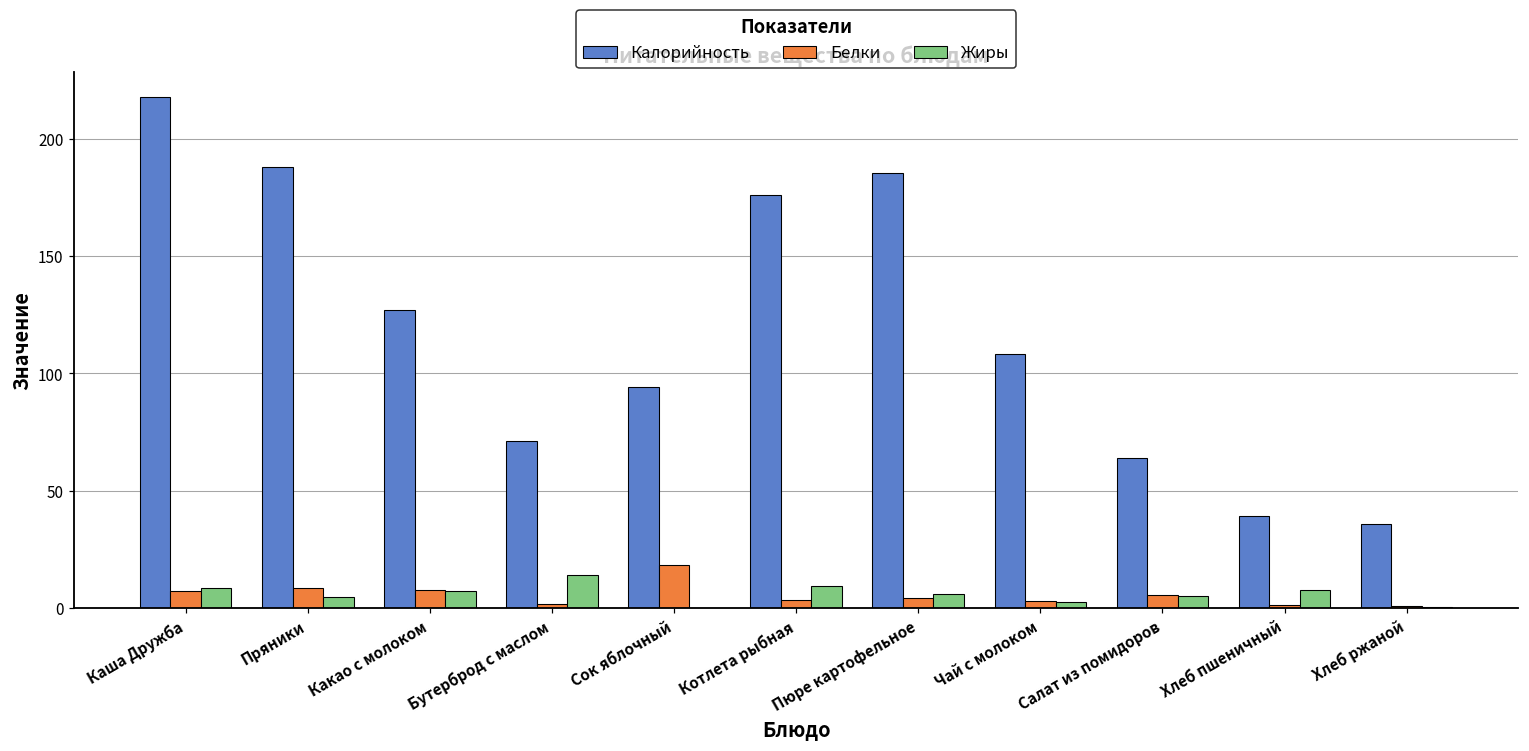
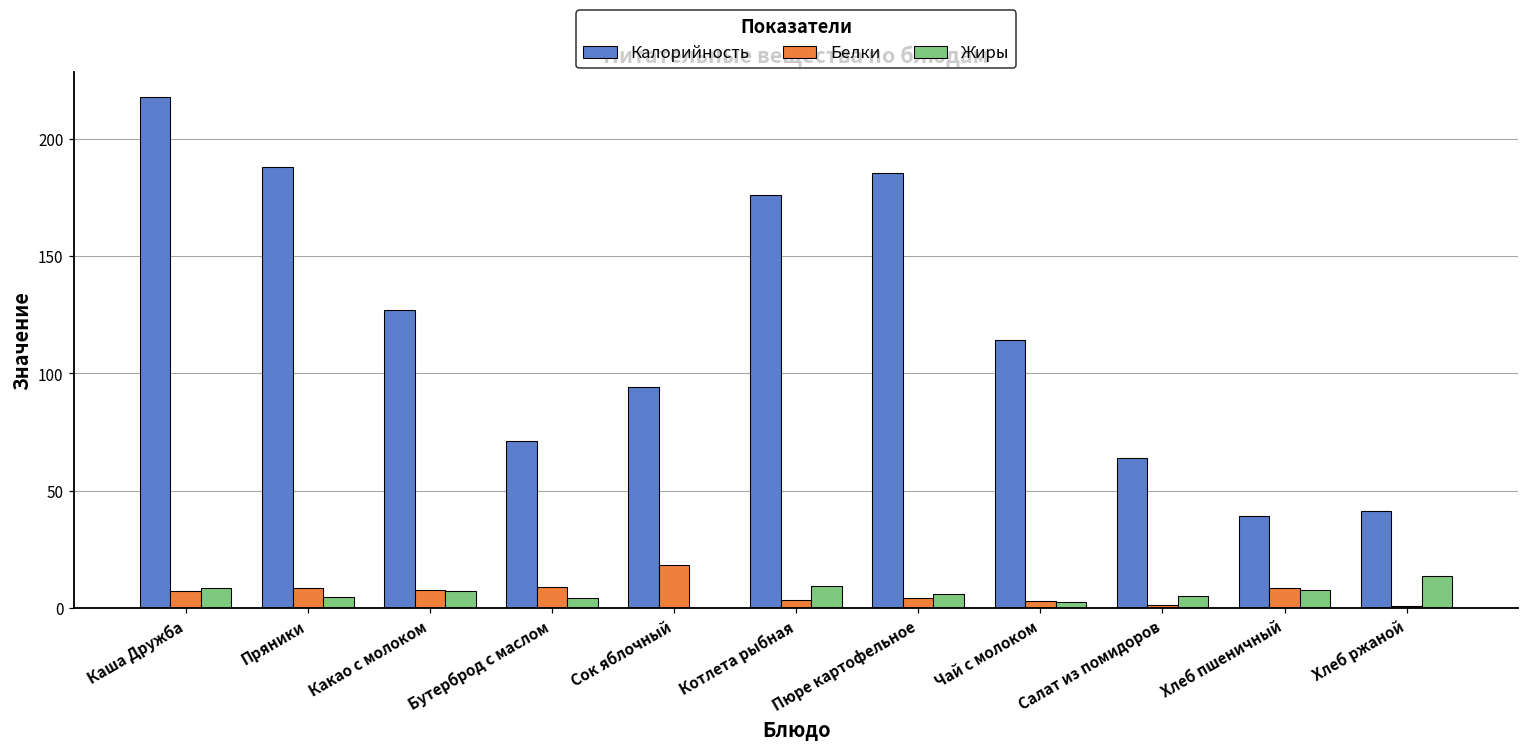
Белки, Бутерброд с маслом: 2 -> 9
Жиры, Бутерброд с маслом: 14 -> 4
Калорийность, Чай с молоком: 109 -> 114
Белки, Салат из помидоров: 5 -> 1
Белки, Хлеб пшеничный: 1 -> 9
Калорийность, Хлеб ржаной: 36 -> 41
Жиры, Хлеб ржаной: 0 -> 14
